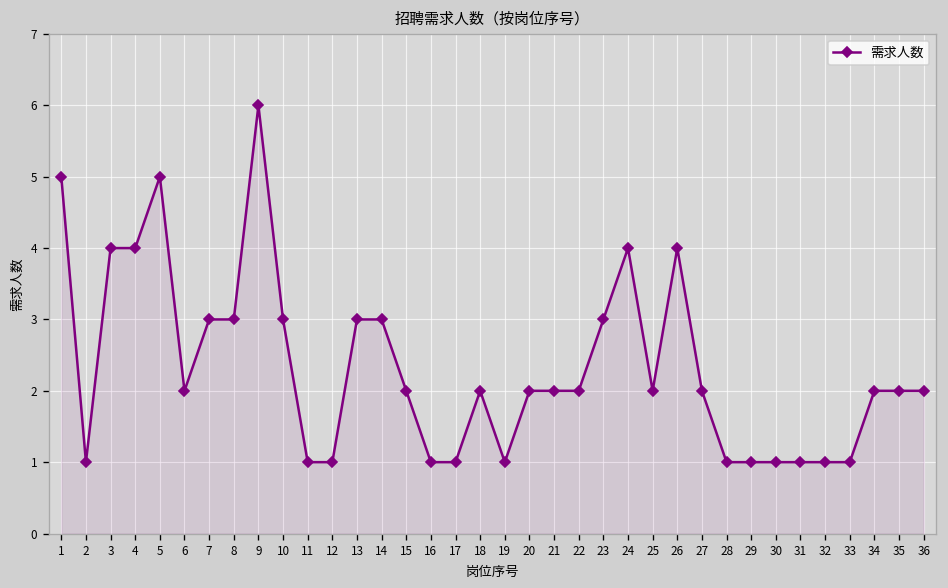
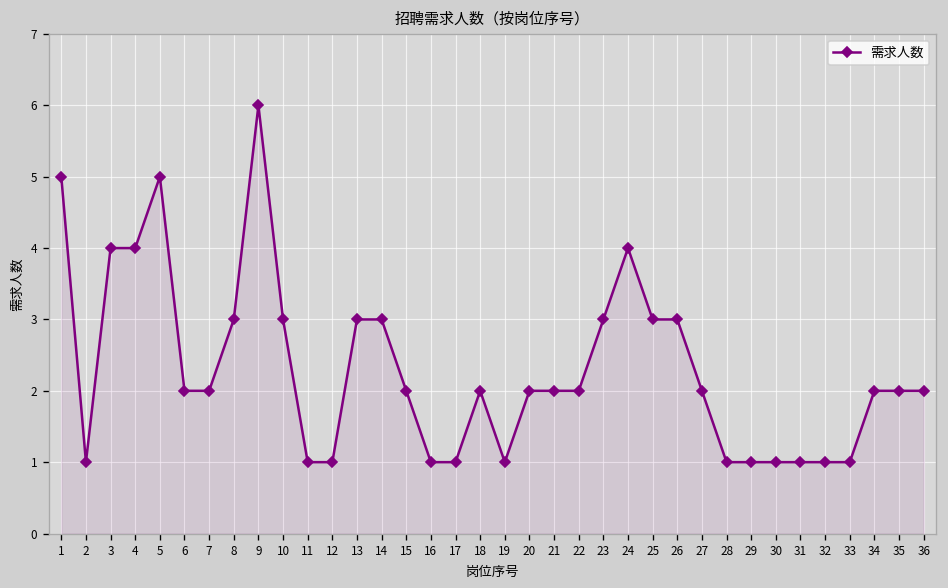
7: 3 -> 2
25: 2 -> 3
26: 4 -> 3
